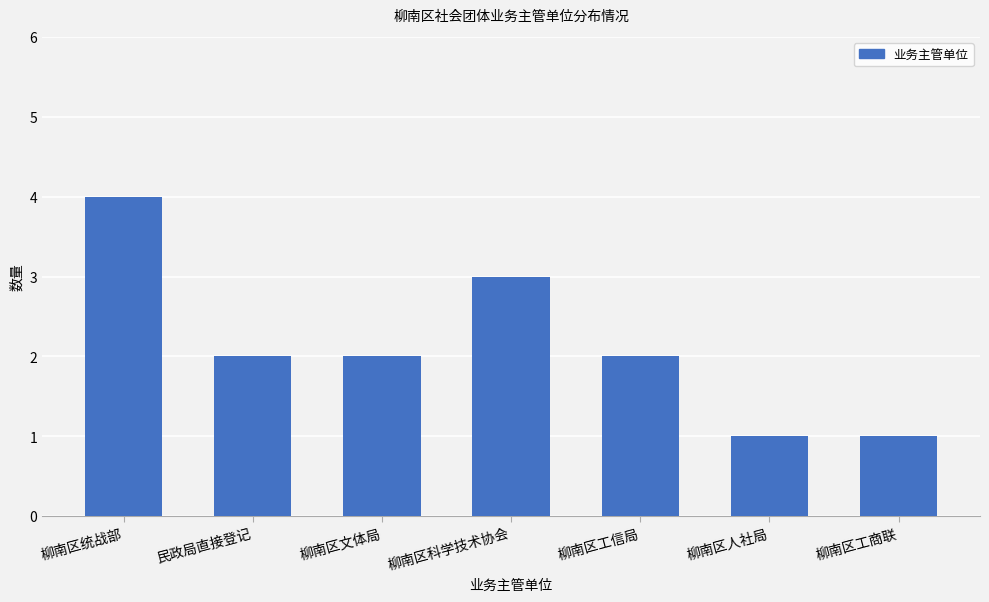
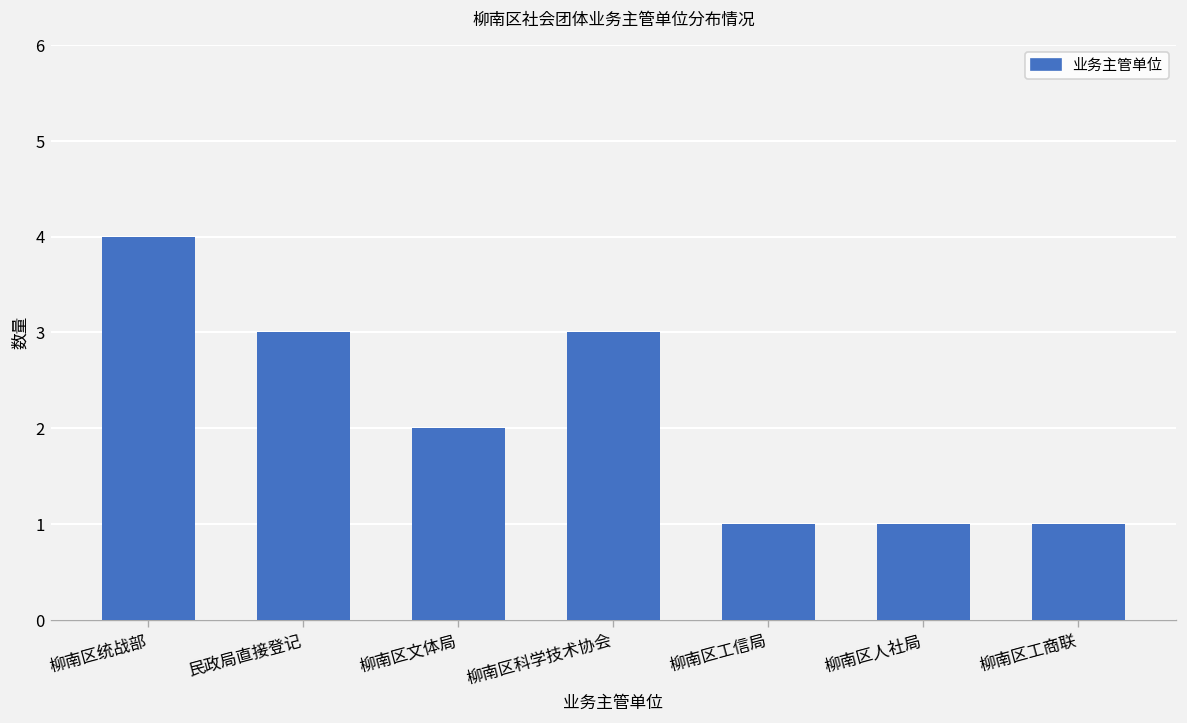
民政局直接登记: 2 -> 3
柳南区工信局: 2 -> 1
